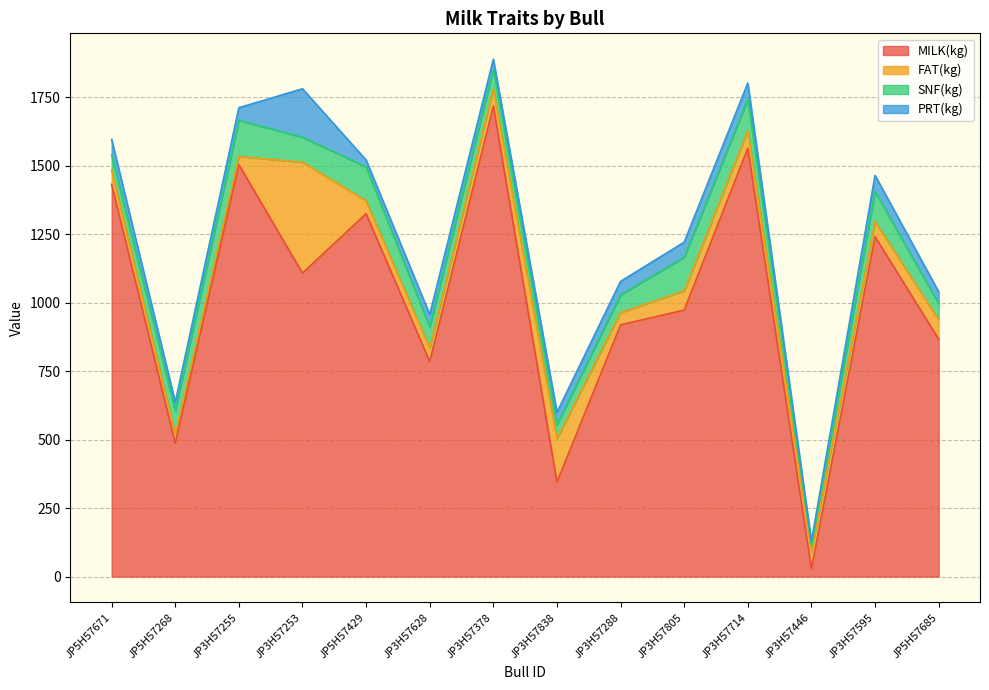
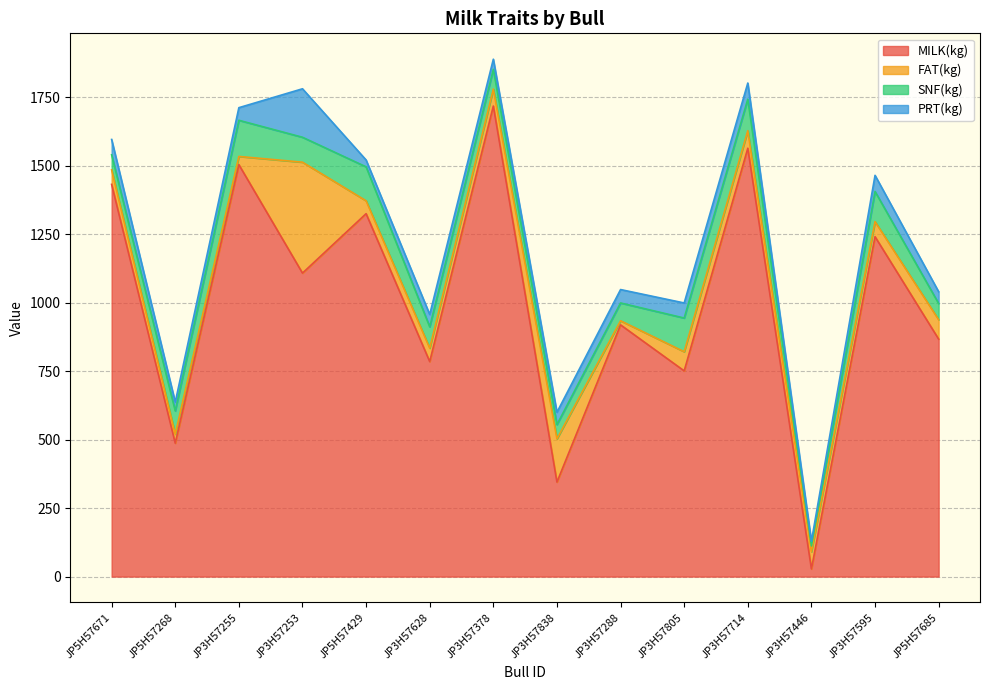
FAT(kg), JP3H57288: 50 -> 20
MILK(kg), JP3H57805: 970 -> 750
